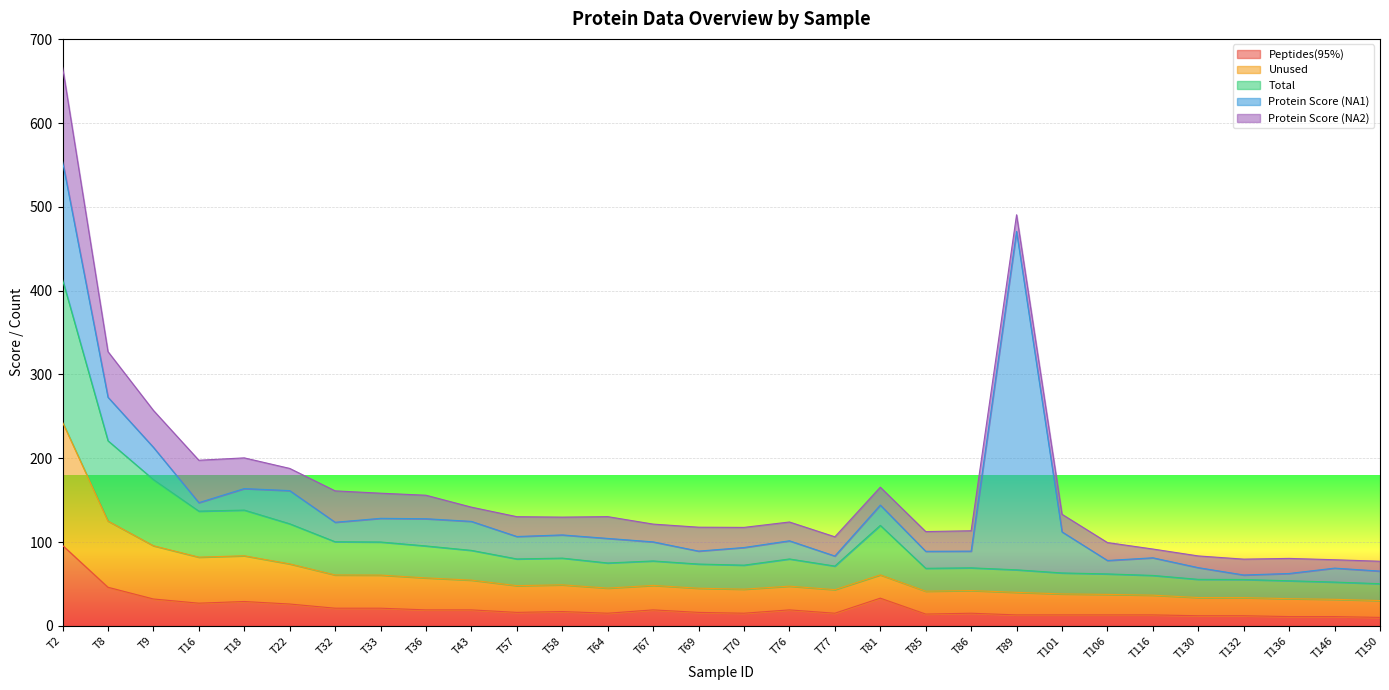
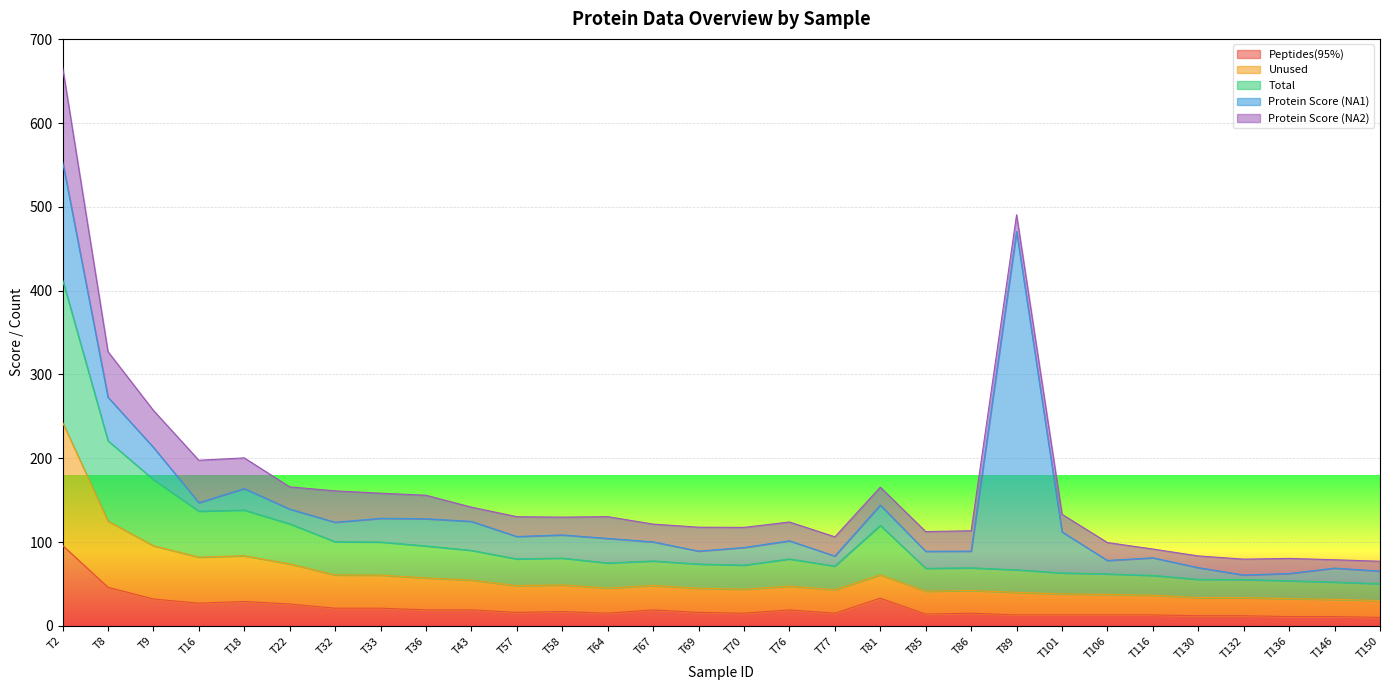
Protein Score (NA1), T22: 40 -> 20
